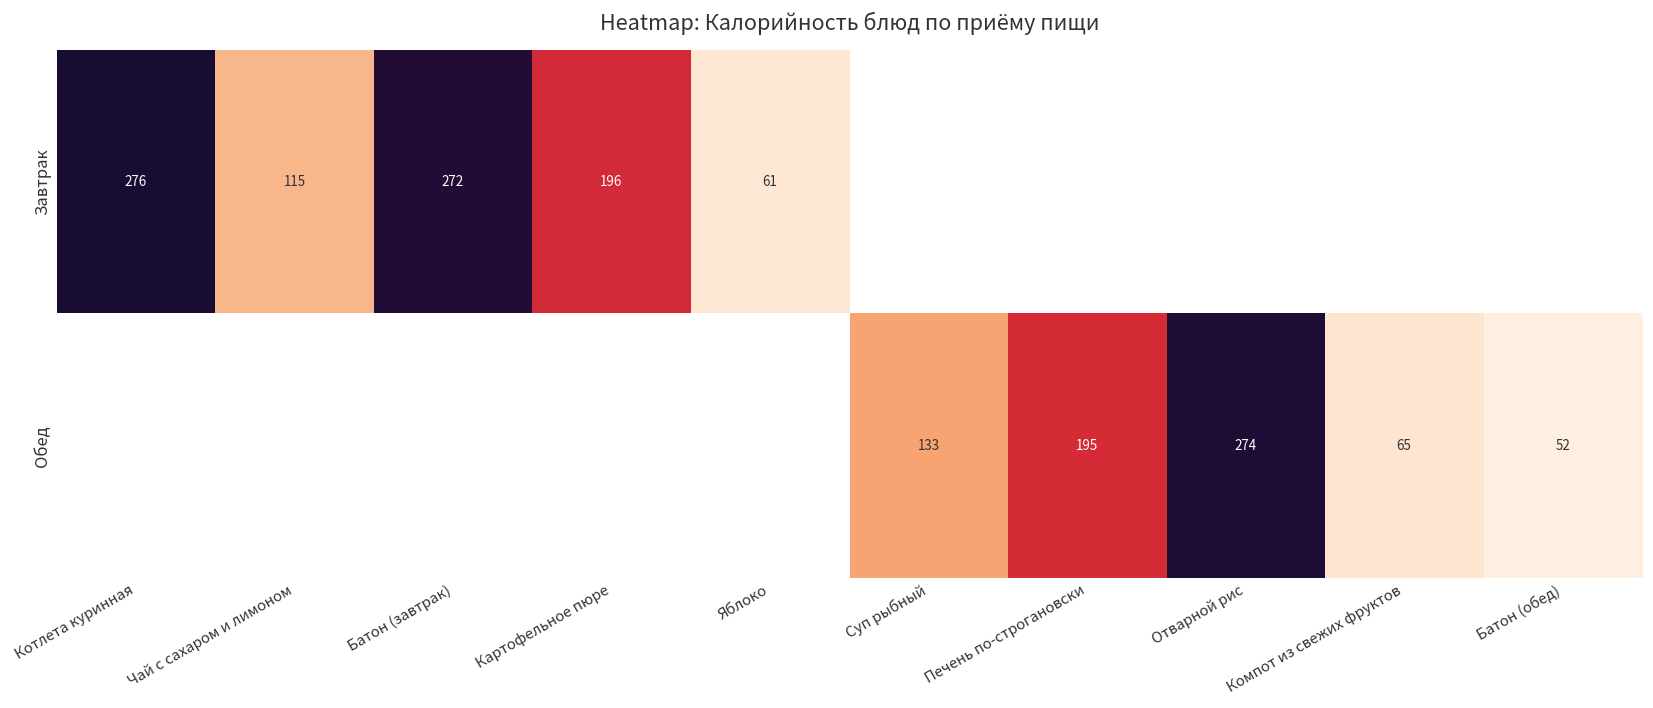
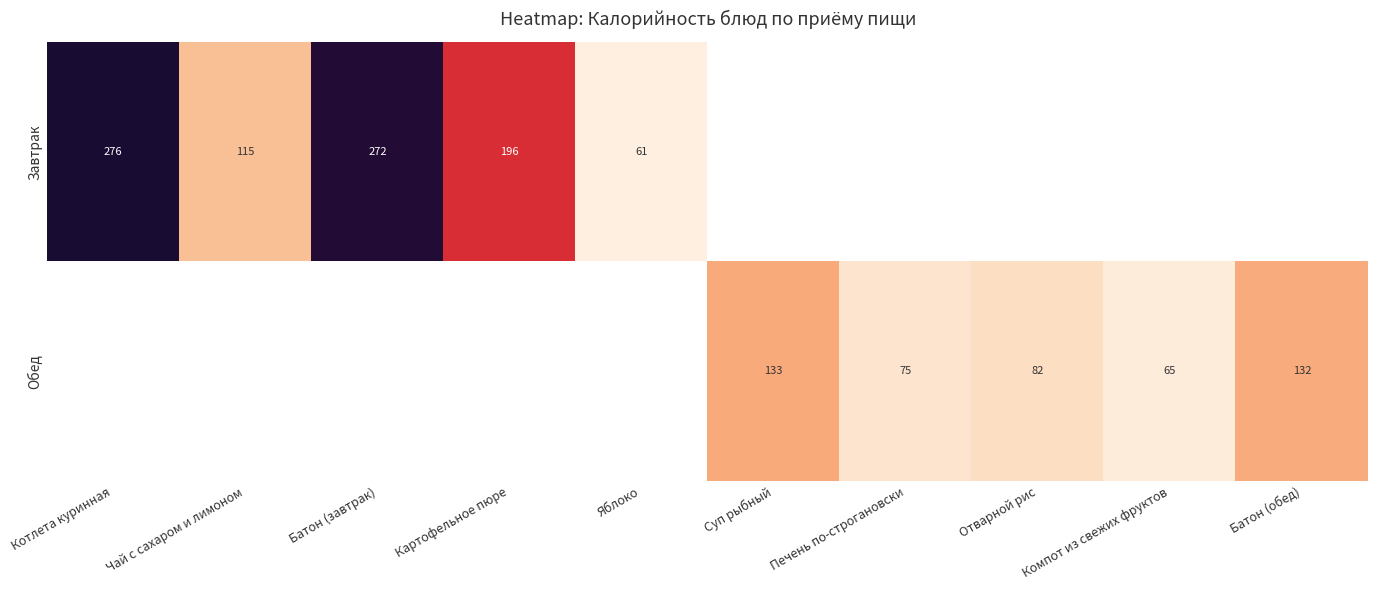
Обед, Печень по-строгановски: 195 -> 75
Обед, Отварной рис: 274 -> 82
Обед, Батон (обед): 52 -> 132
